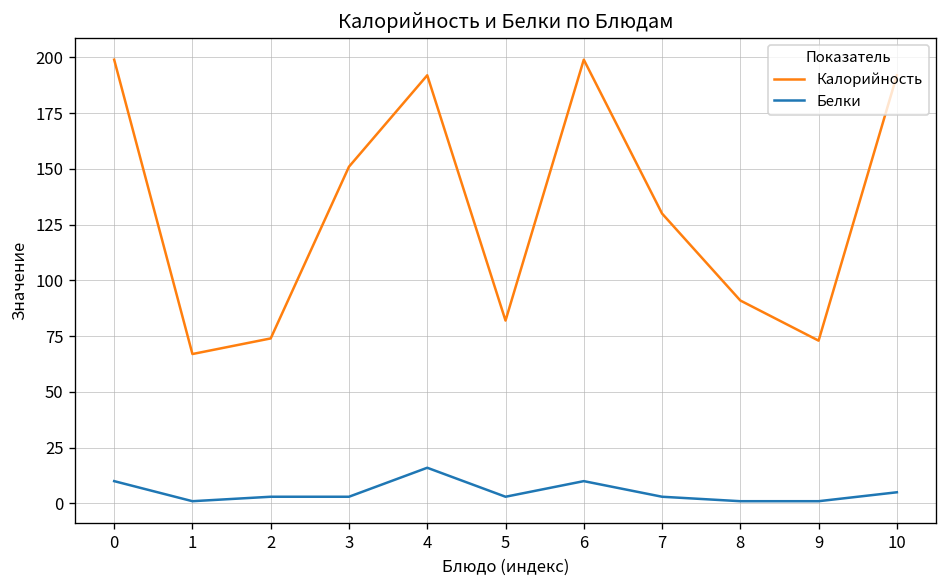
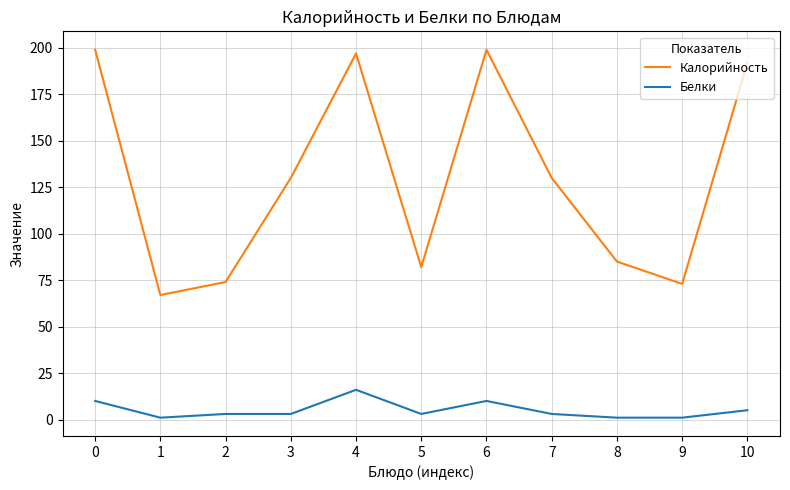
Калорийность, 3: 151 -> 130
Калорийность, 4: 192 -> 197
Калорийность, 8: 91 -> 85
